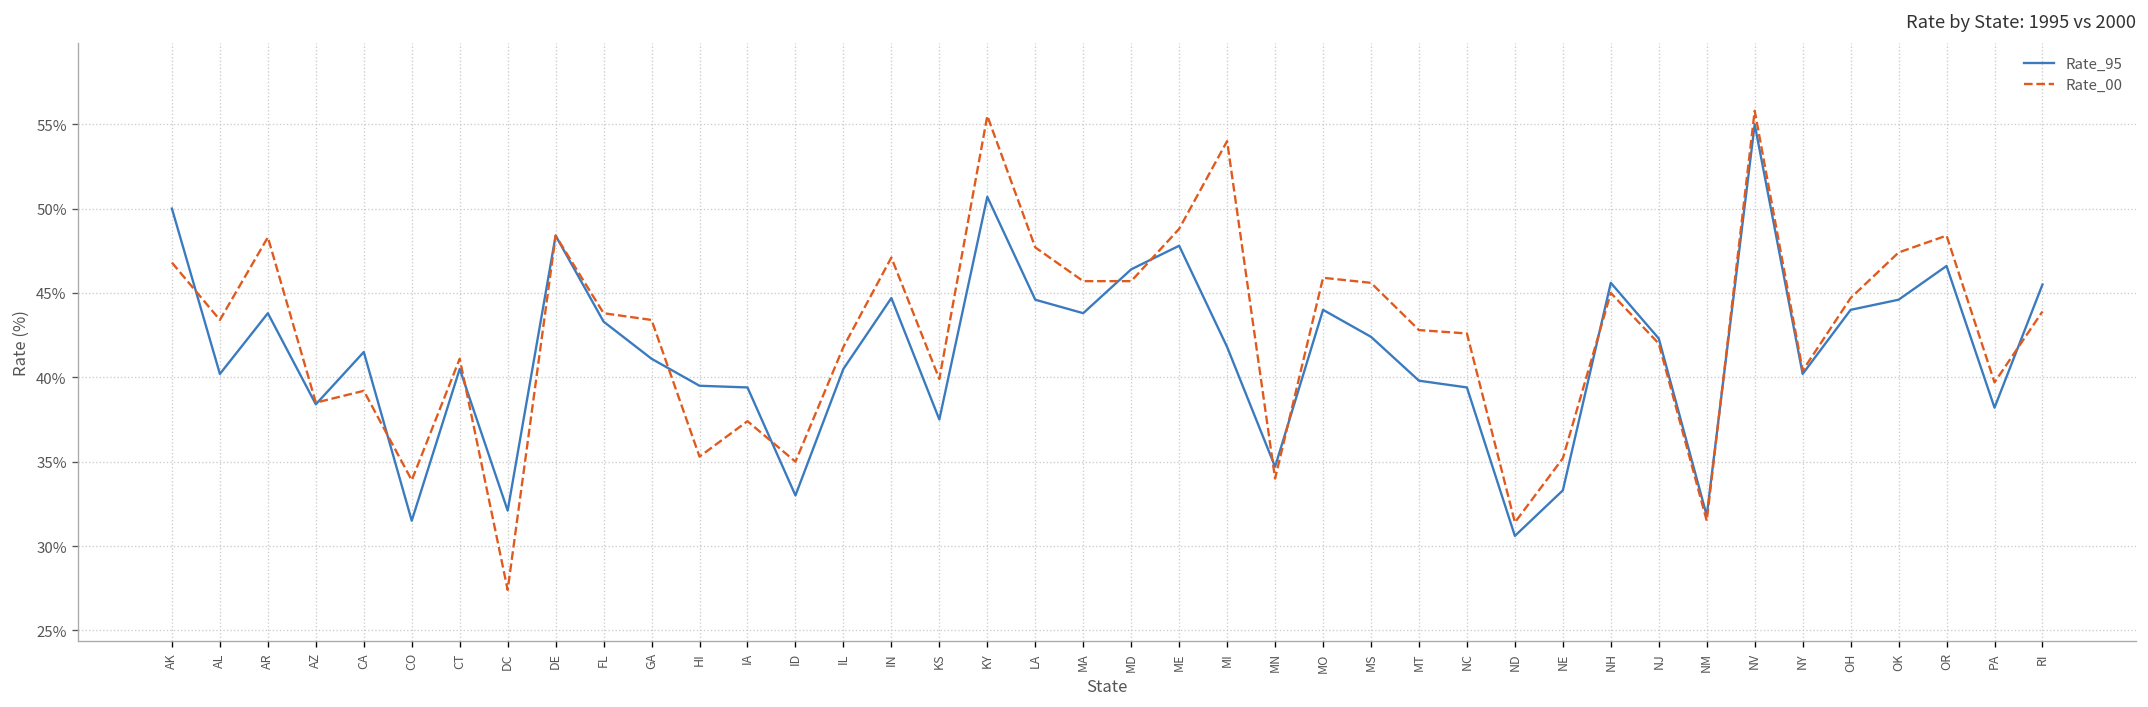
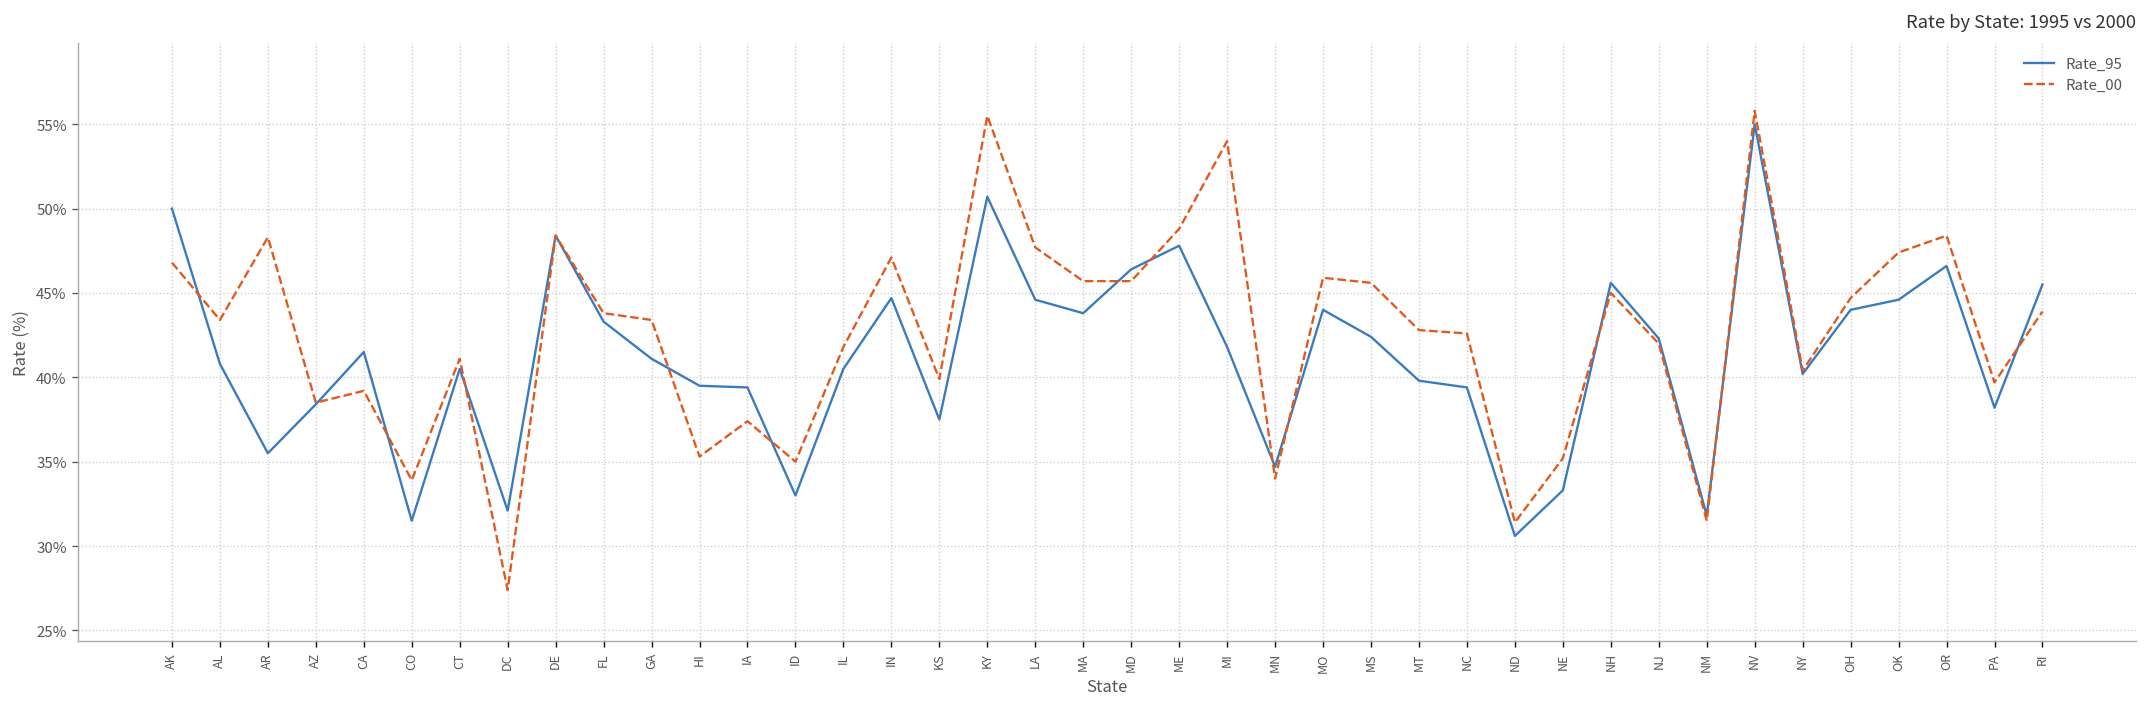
Rate_95, AL: 40.2% -> 40.8%
Rate_95, AR: 43.8% -> 35.5%
